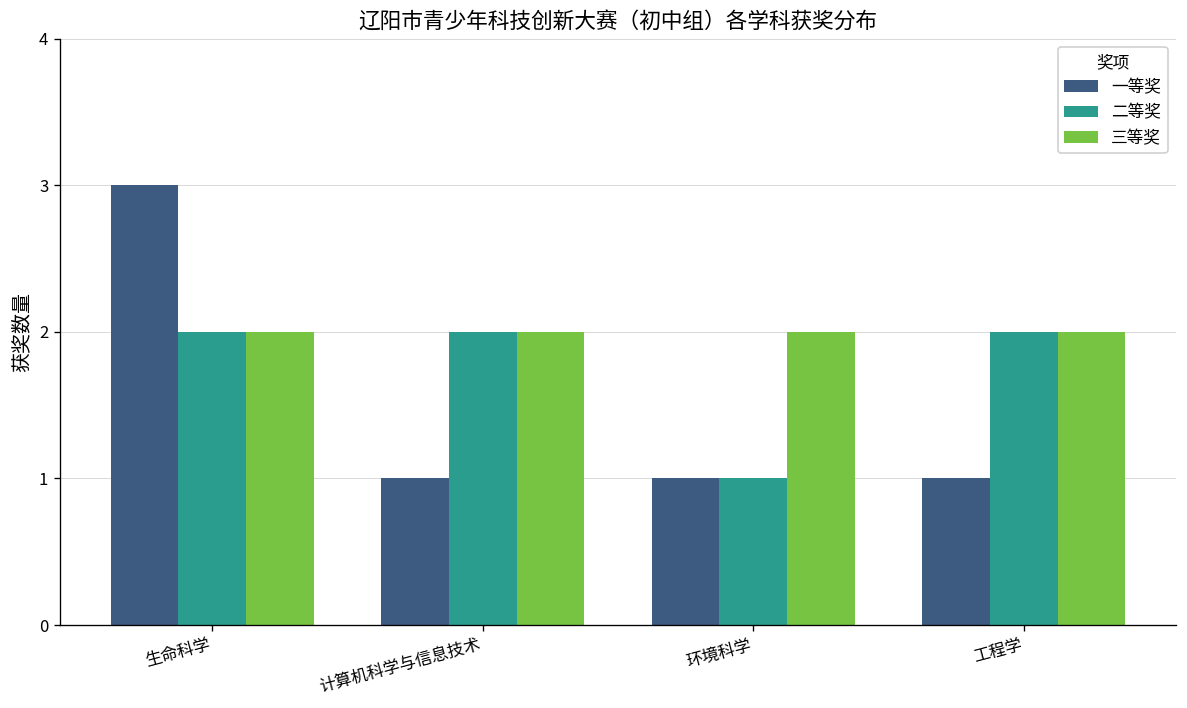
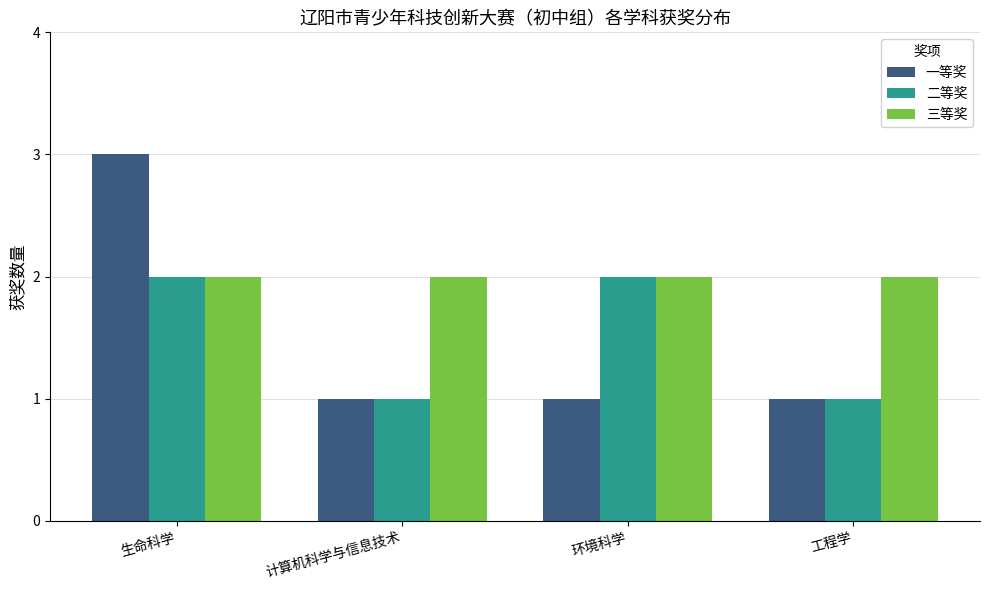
二等奖, 计算机科学与信息技术: 2 -> 1
二等奖, 环境科学: 1 -> 2
二等奖, 工程学: 2 -> 1
